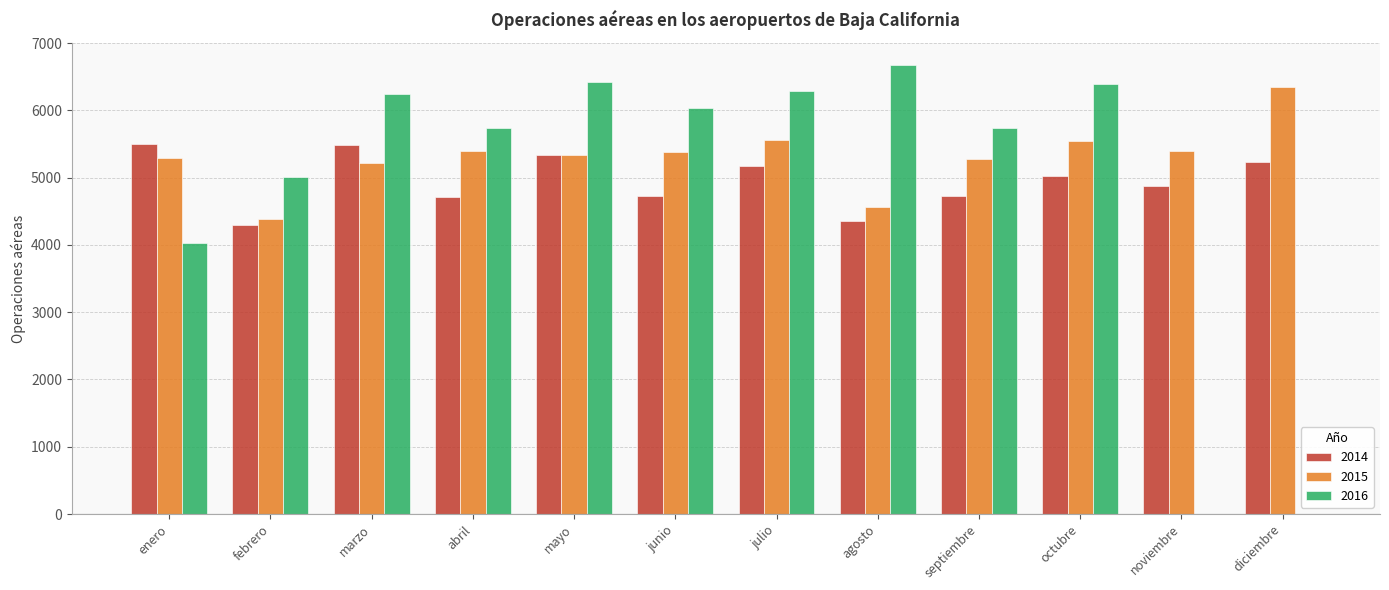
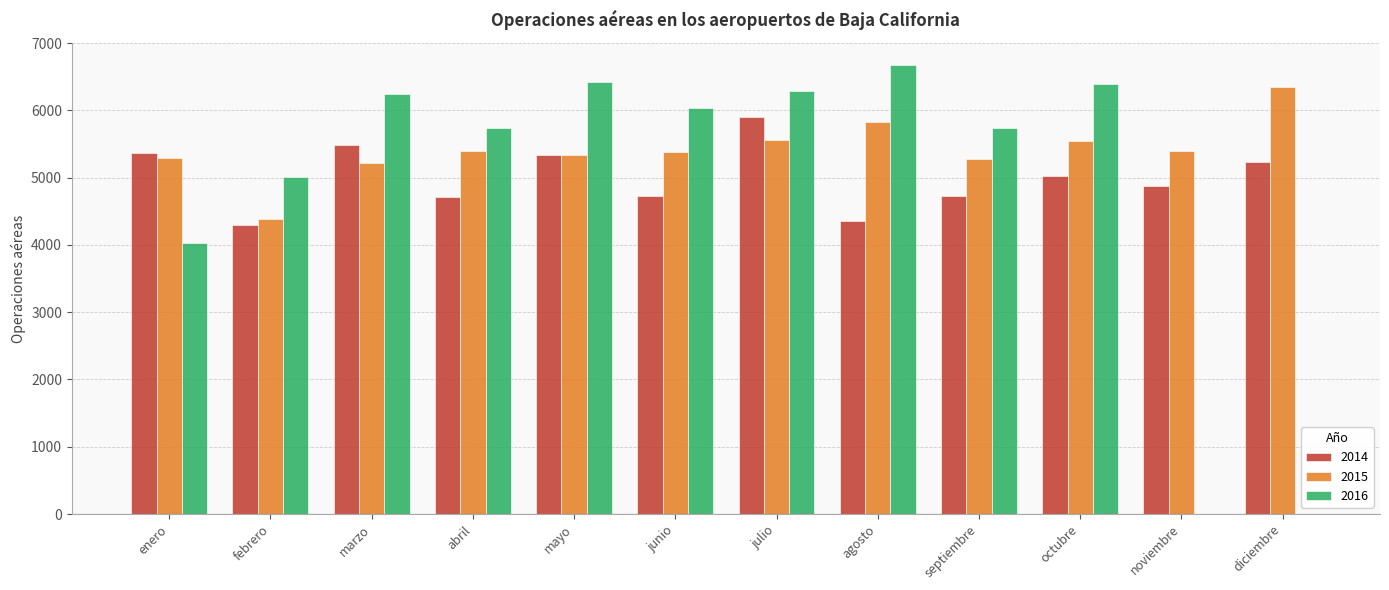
2014, enero: 5500 -> 5400
2014, julio: 5200 -> 5900
2015, agosto: 4600 -> 5800
